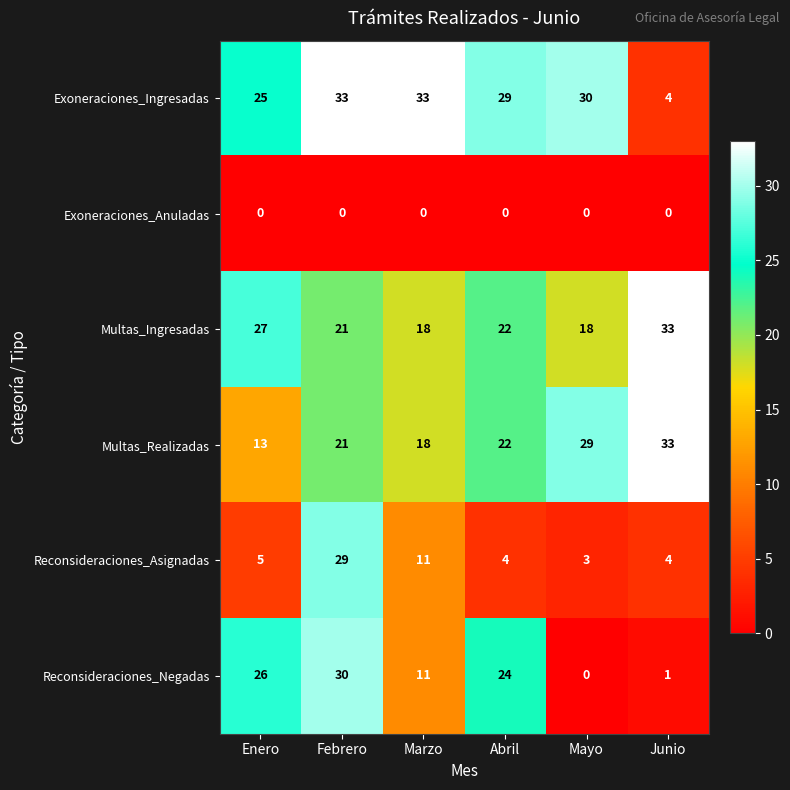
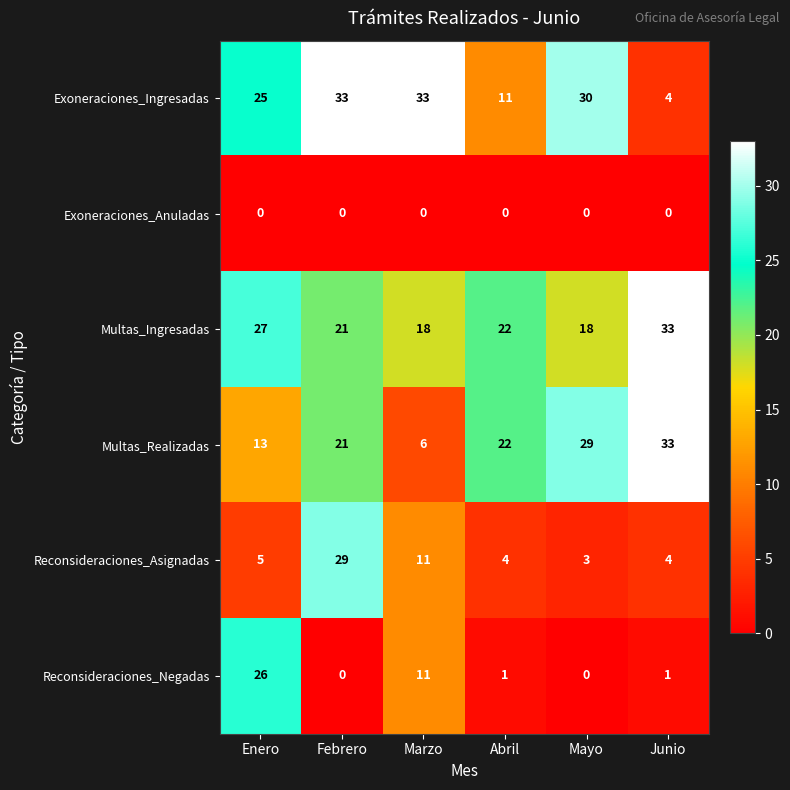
Exoneraciones_Ingresadas, Abril: 29 -> 11
Multas_Realizadas, Marzo: 18 -> 6
Reconsideraciones_Negadas, Febrero: 30 -> 0
Reconsideraciones_Negadas, Abril: 24 -> 1
